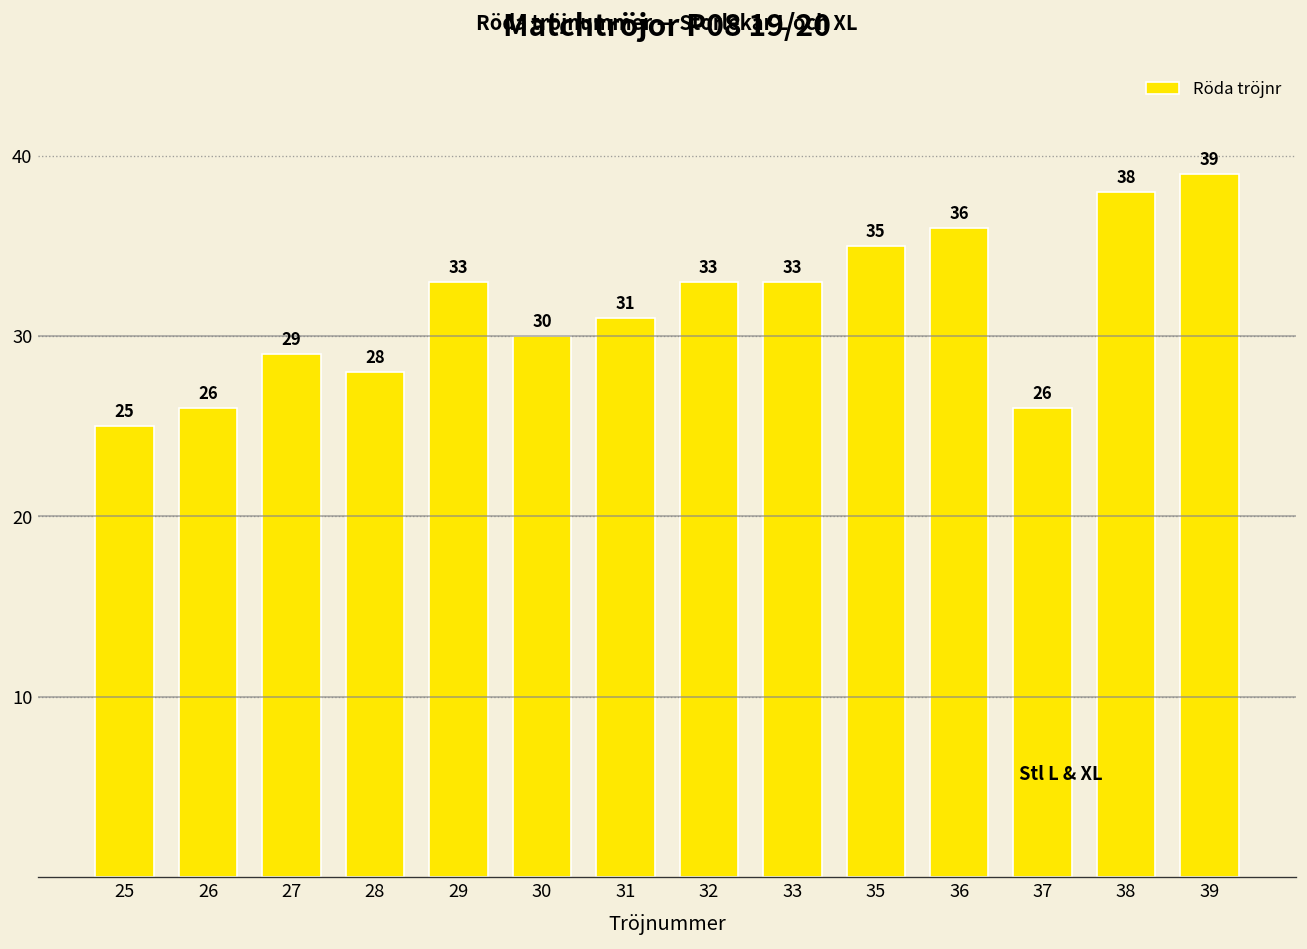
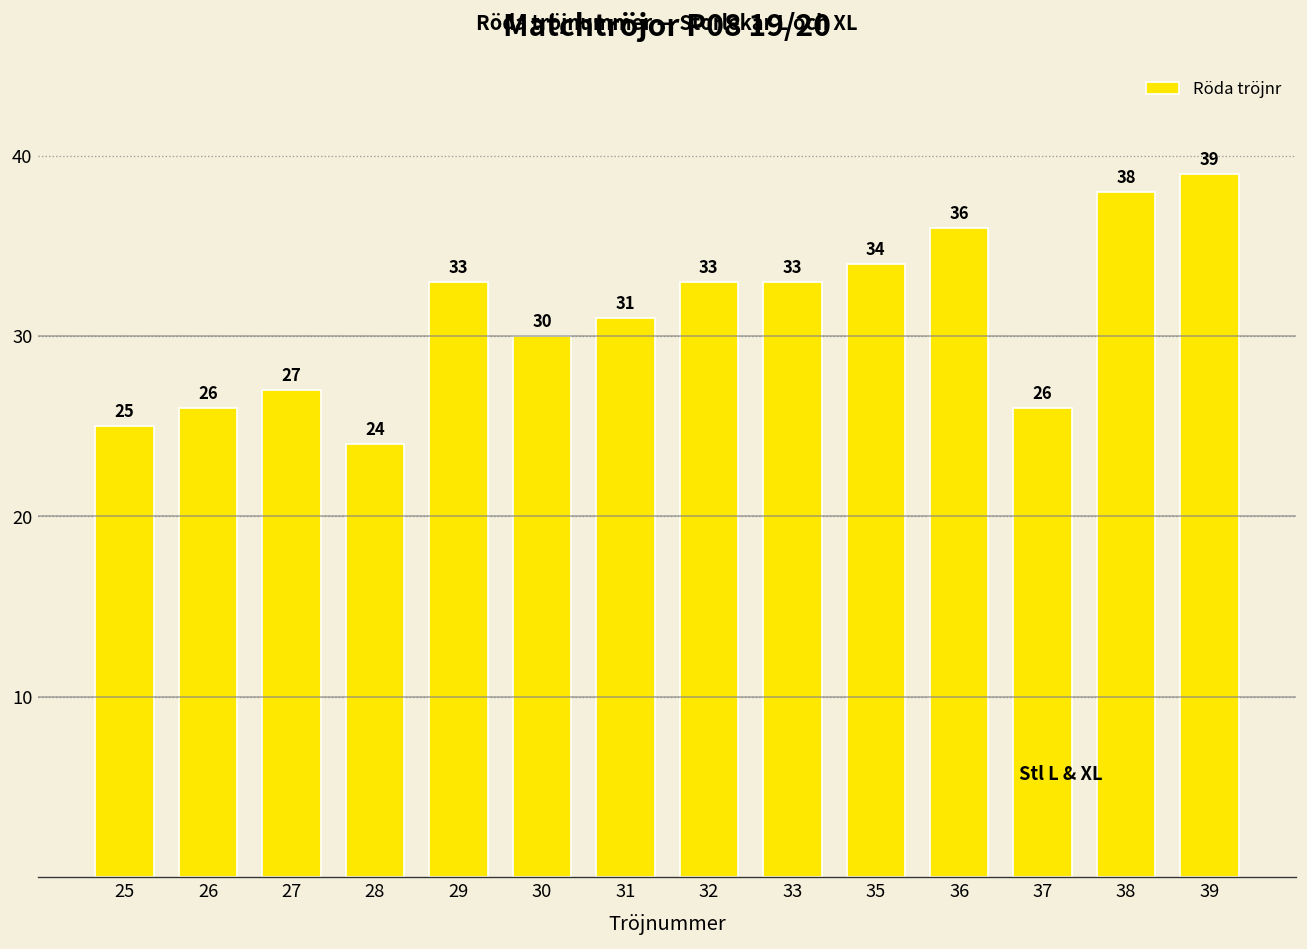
27: 29 -> 27
28: 28 -> 24
35: 35 -> 34
